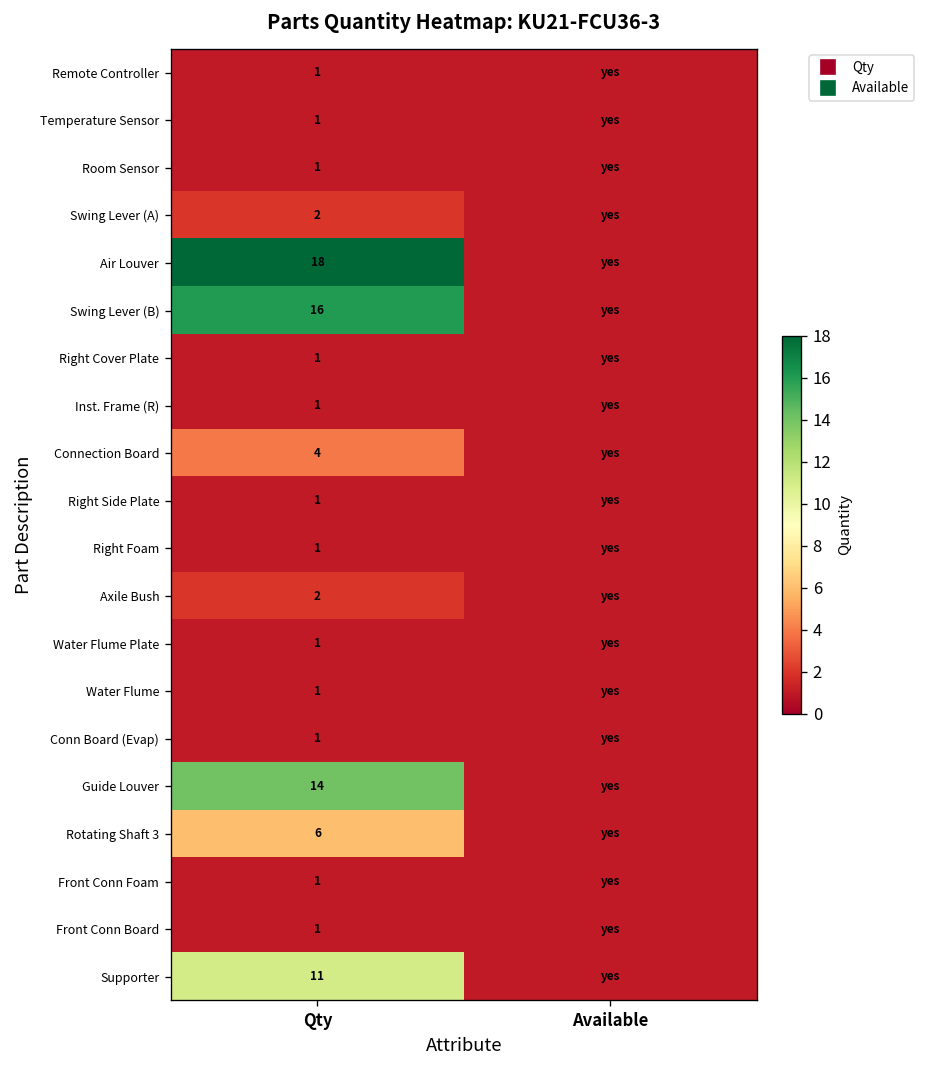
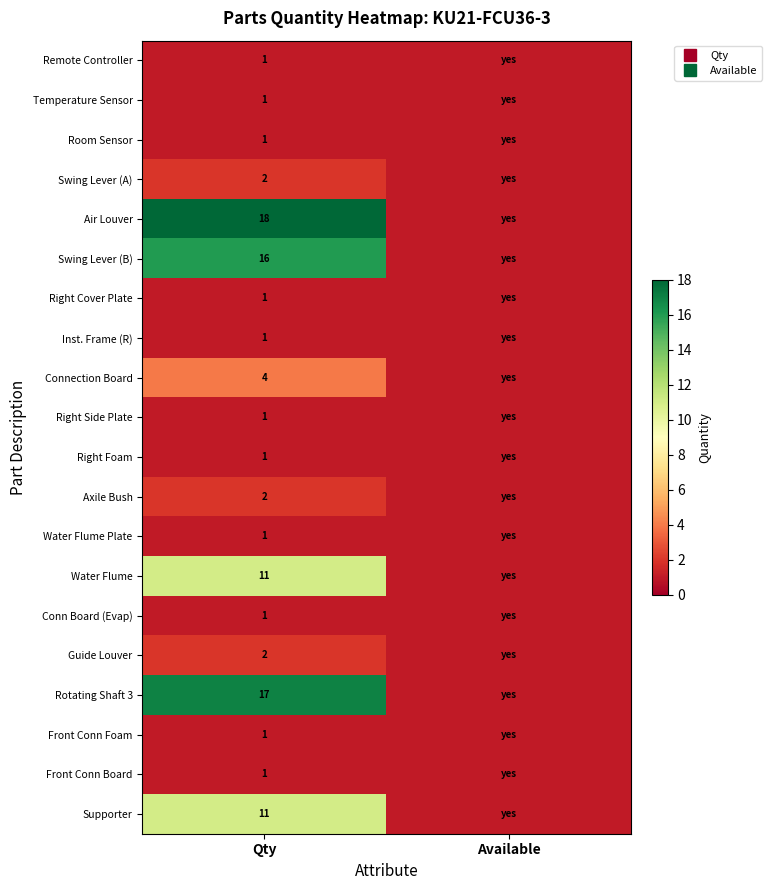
Water Flume, Qty: 1 -> 11
Guide Louver, Qty: 14 -> 2
Rotating Shaft 3, Qty: 6 -> 17
